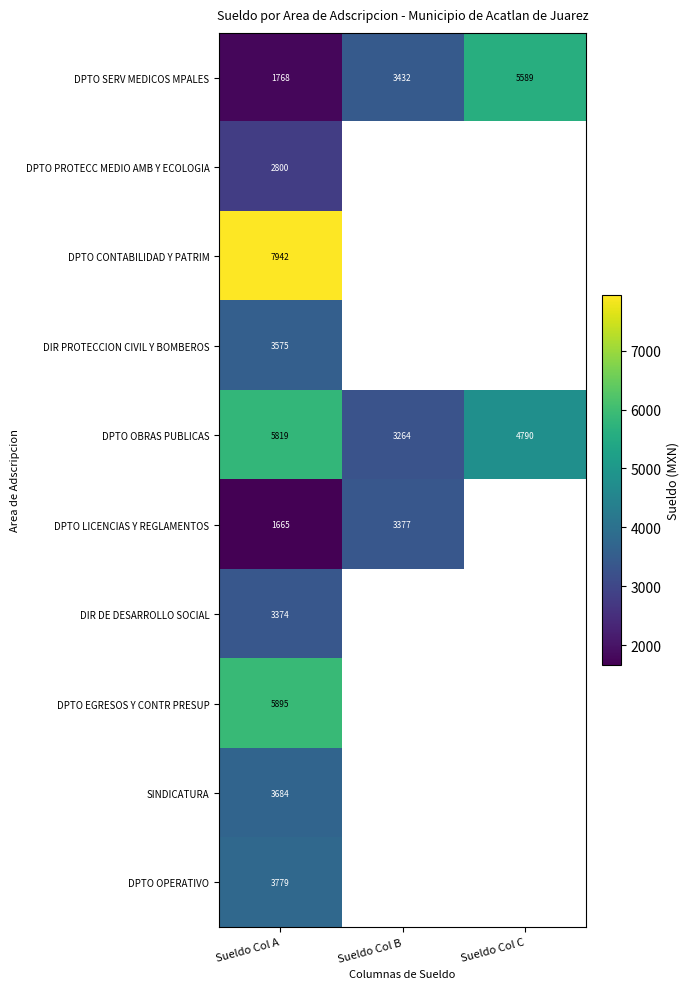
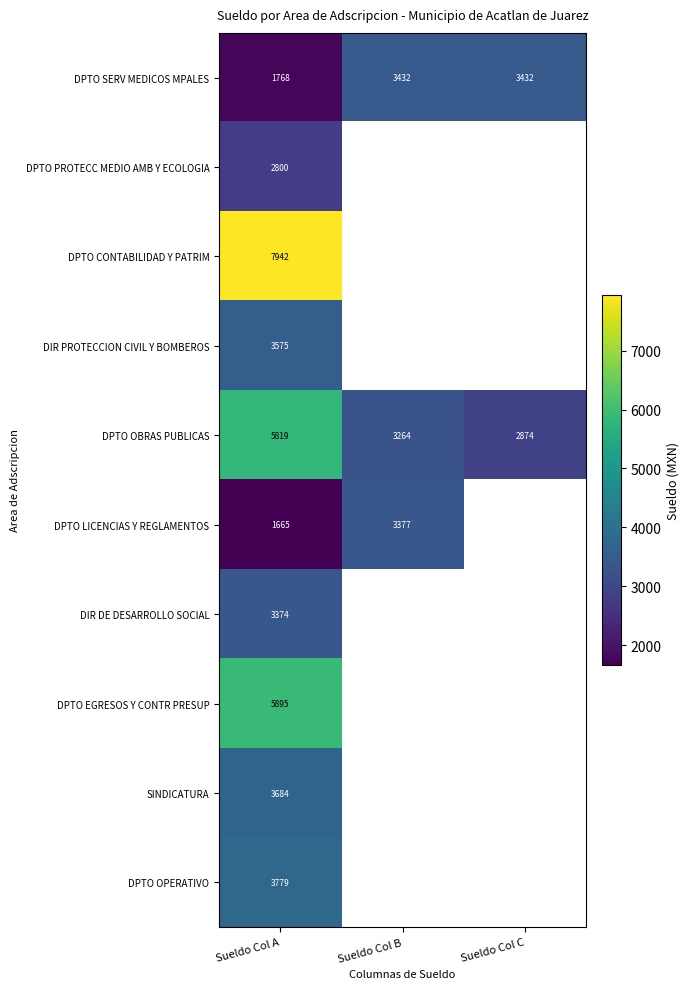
DPTO SERV MEDICOS MPALES, Sueldo Col C: 5589 -> 3432
DPTO OBRAS PUBLICAS, Sueldo Col C: 4790 -> 2874
